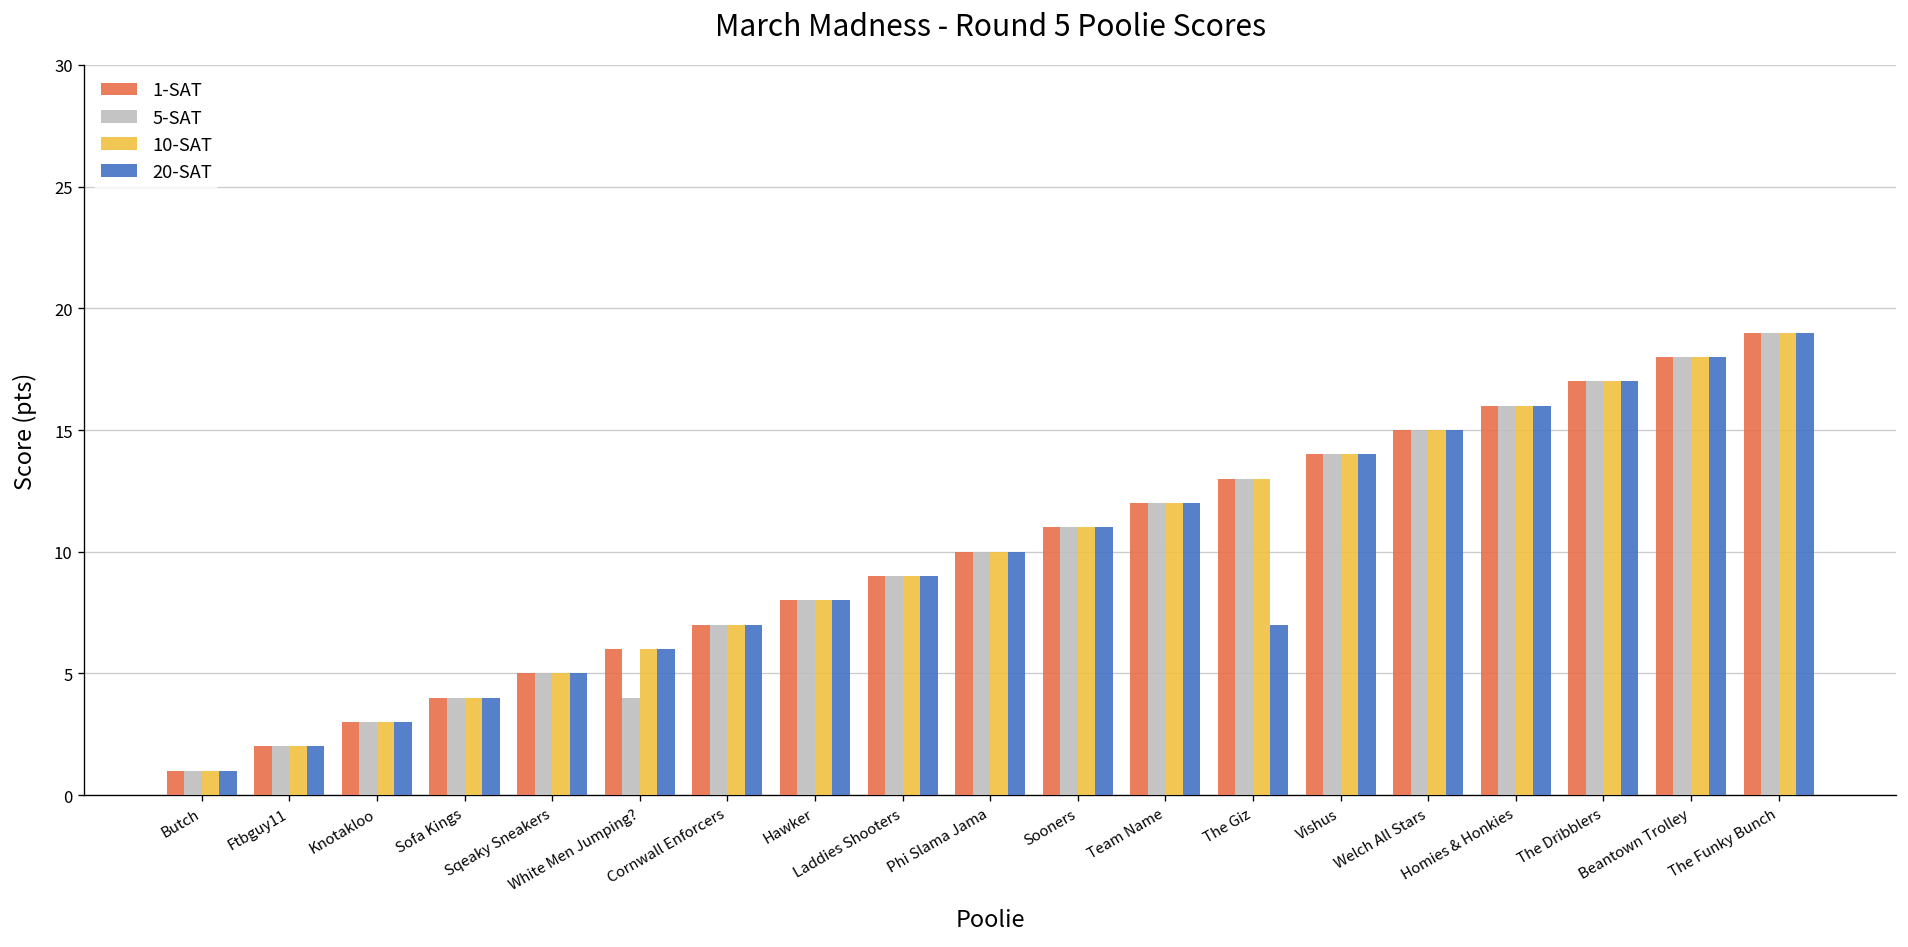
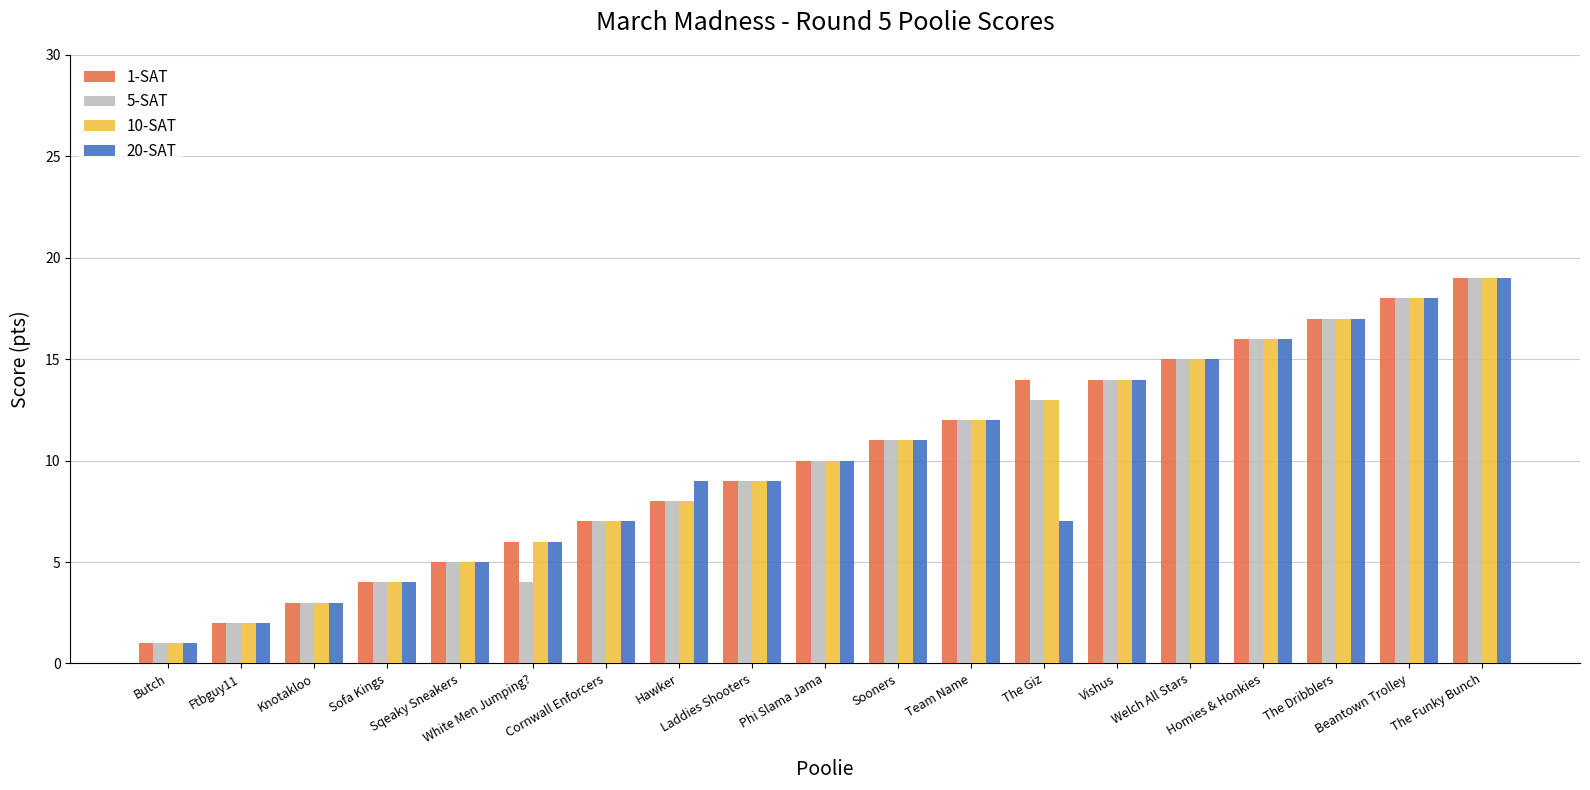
20-SAT, Hawker: 8 -> 9
1-SAT, The Giz: 13 -> 14
